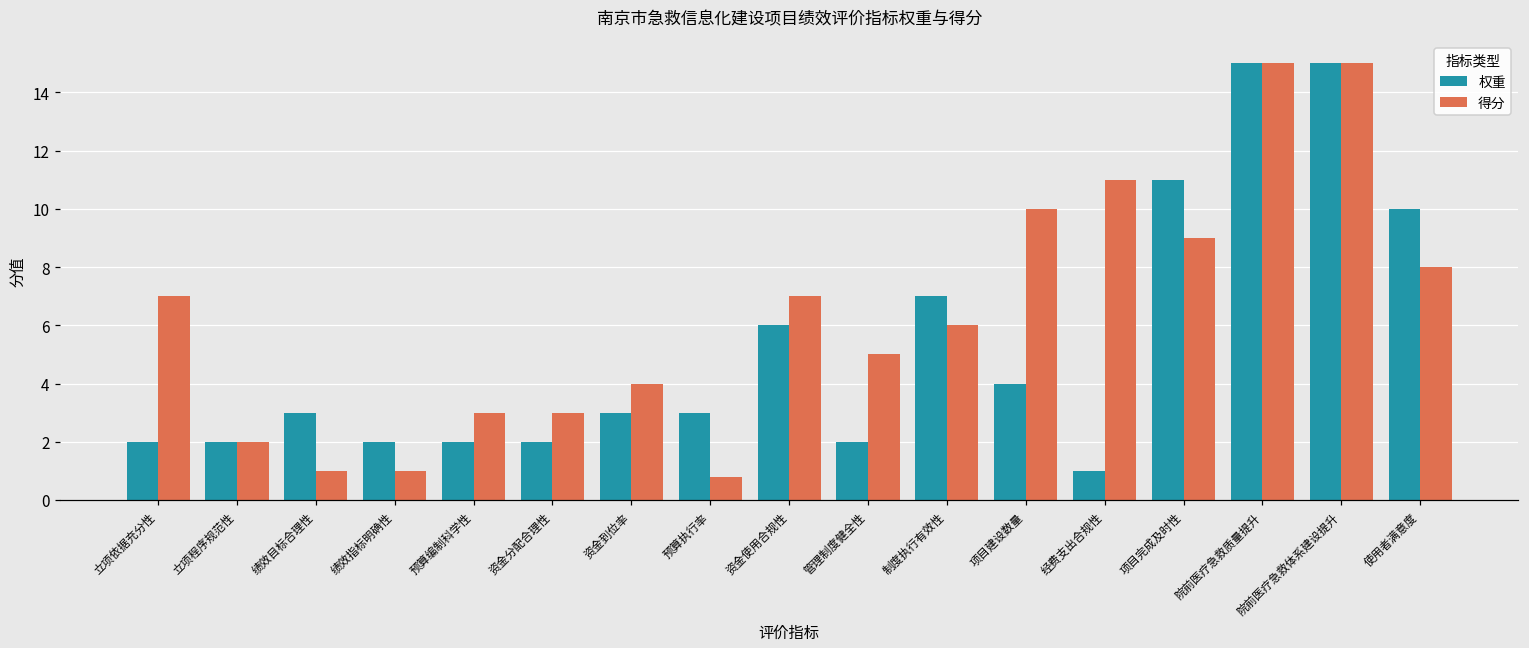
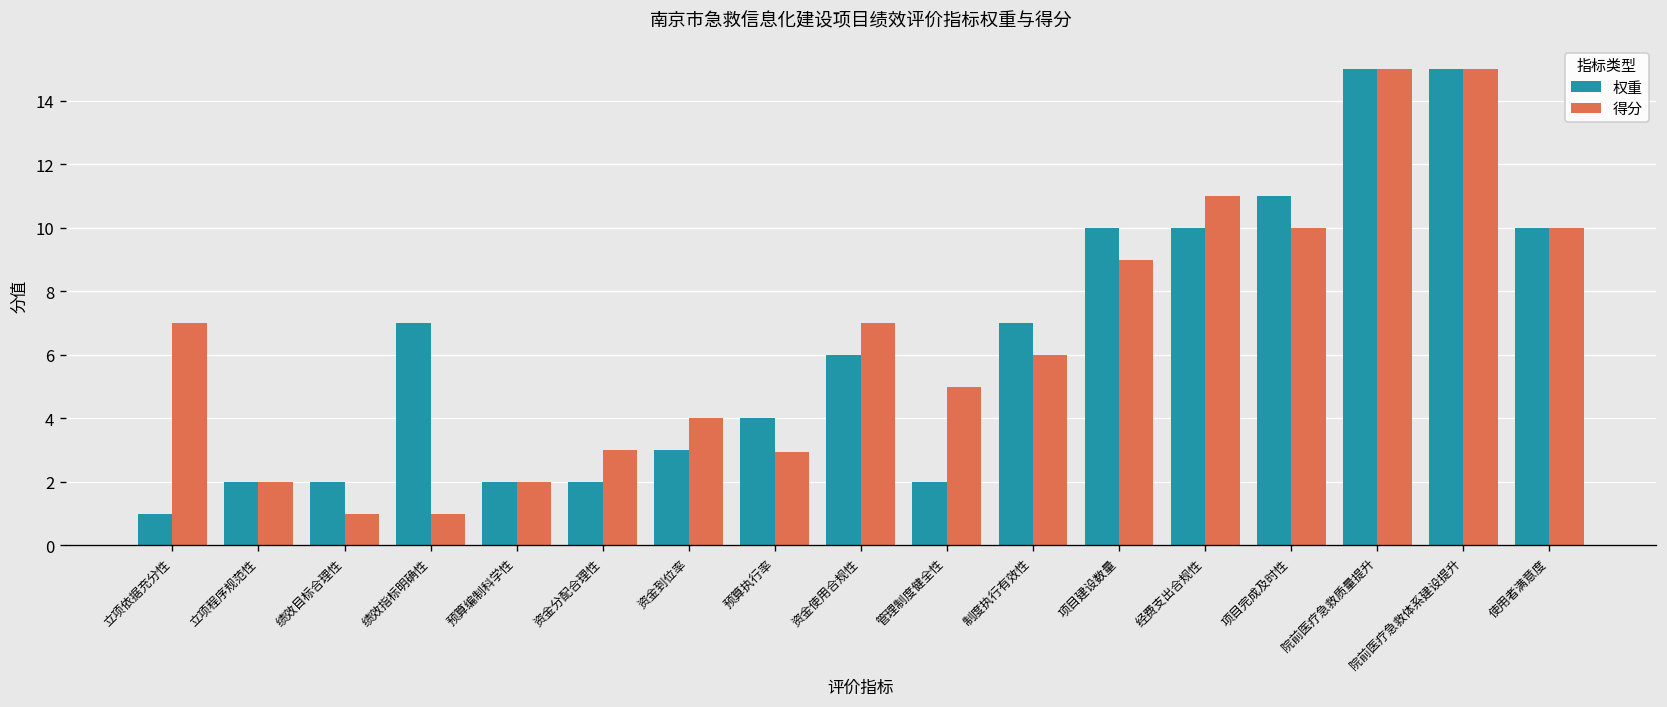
权重, 立项依据充分性: 2 -> 1
权重, 绩效目标合理性: 3 -> 2
权重, 绩效指标明确性: 2 -> 7
得分, 预算编制科学性: 3 -> 2
权重, 预算执行率: 3 -> 4
得分, 预算执行率: 0.8 -> 3.0
权重, 项目建设数量: 4 -> 10
得分, 项目建设数量: 10 -> 9
权重, 经费支出合规性: 1 -> 10
得分, 项目完成及时性: 9 -> 10
得分, 使用者满意度: 8 -> 10
